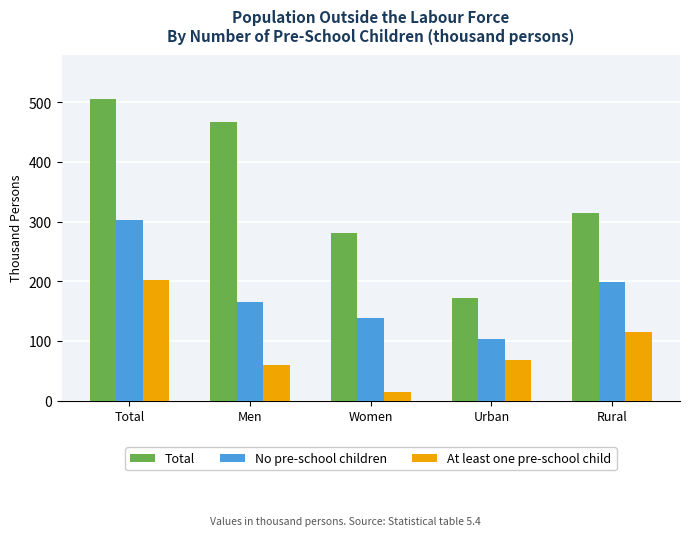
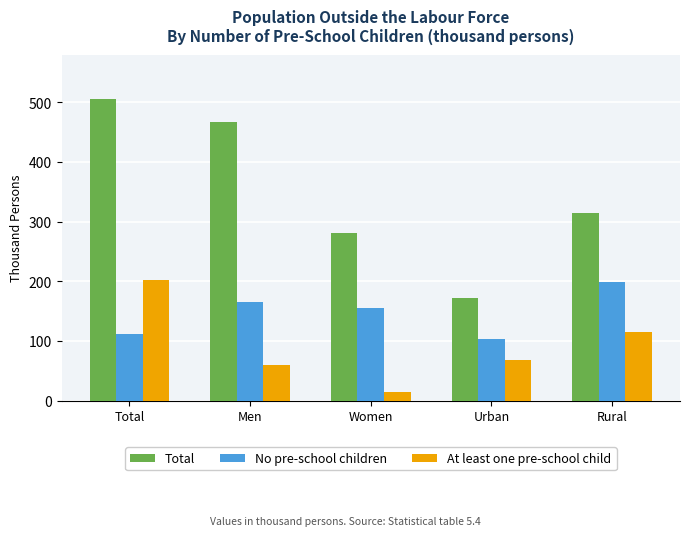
No pre-school children, Total: 300 -> 110
No pre-school children, Women: 140 -> 160
